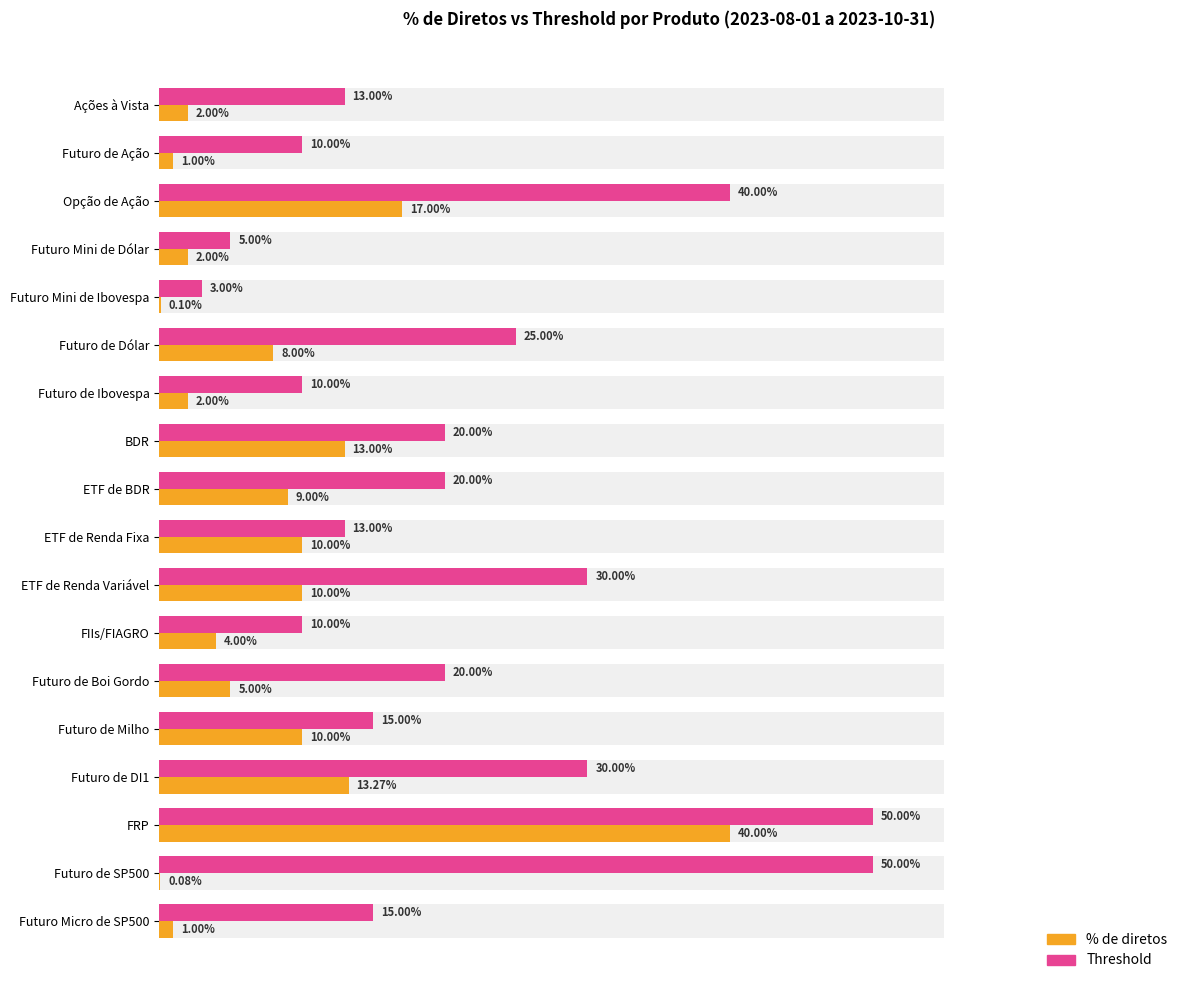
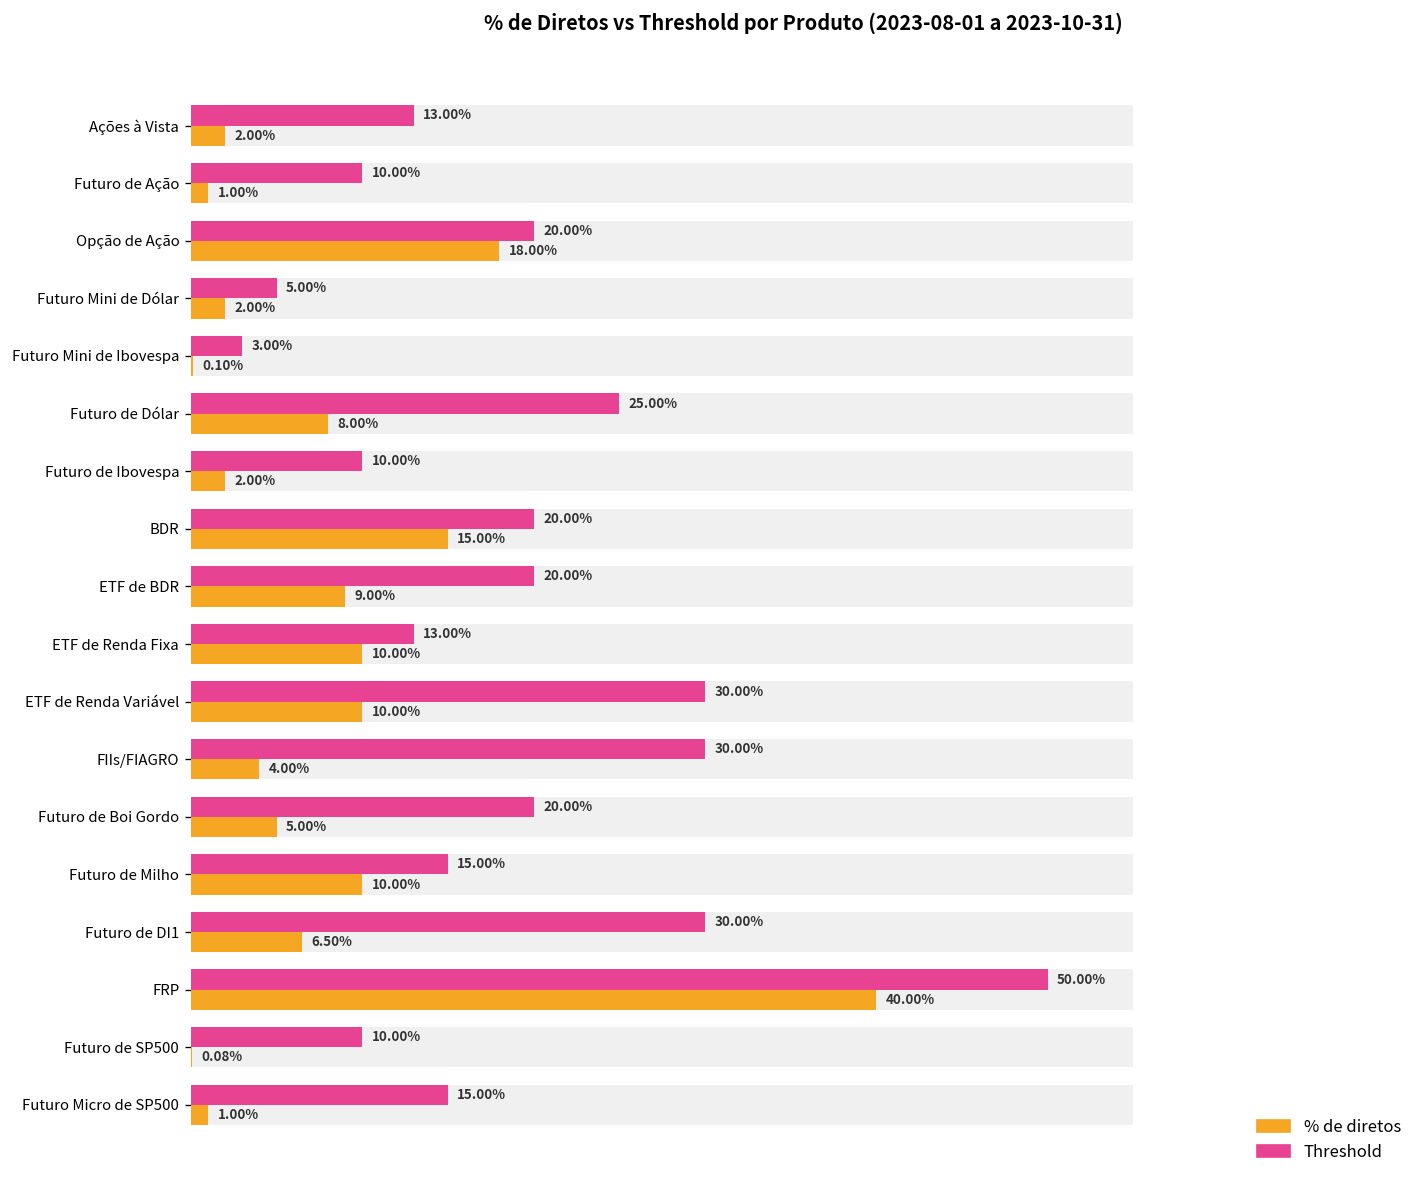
Threshold, Opção de Ação: 40.00% -> 20.00%
% de diretos, Opção de Ação: 17.00% -> 18.00%
% de diretos, BDR: 13.00% -> 15.00%
Threshold, FIIs/FIAGRO: 10.00% -> 30.00%
% de diretos, Futuro de DI1: 13.27% -> 6.50%
Threshold, Futuro de SP500: 50.00% -> 10.00%
